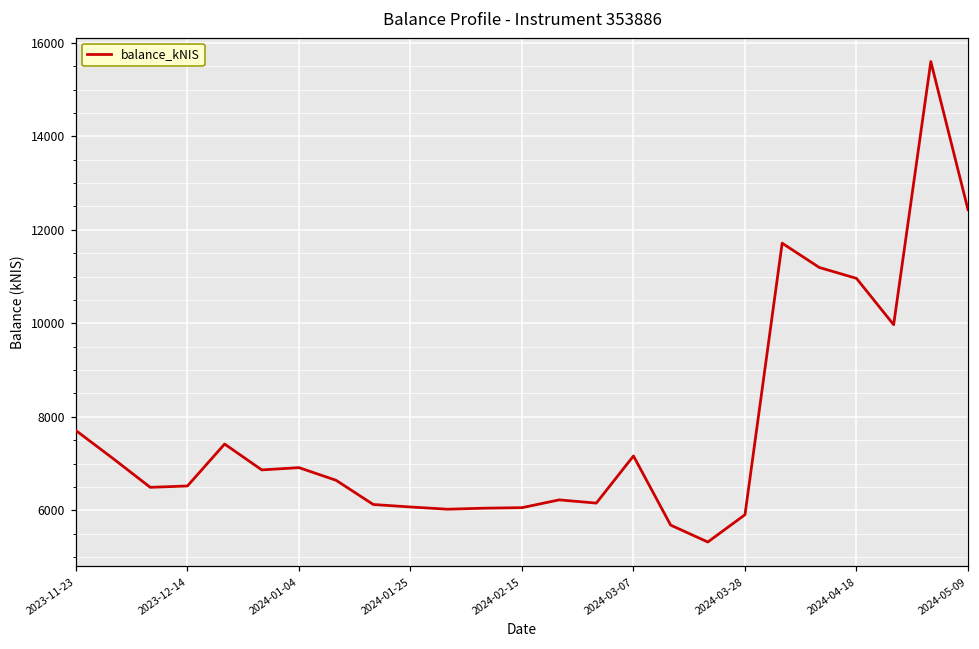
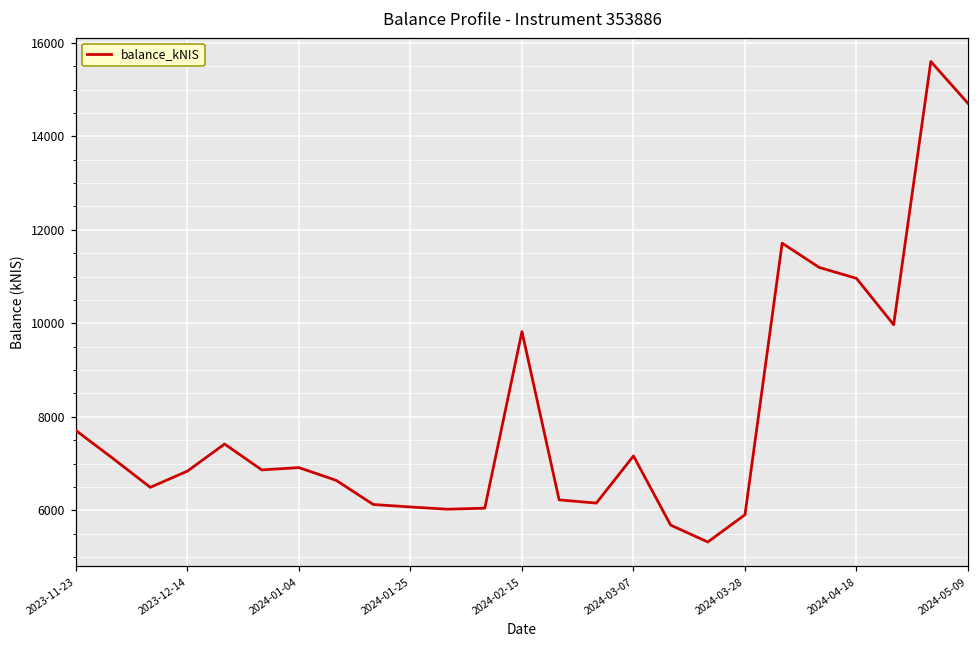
2023-12-14: 6500 -> 6800
2024-02-15: 6100 -> 9800
2024-05-09: 12400 -> 14700
